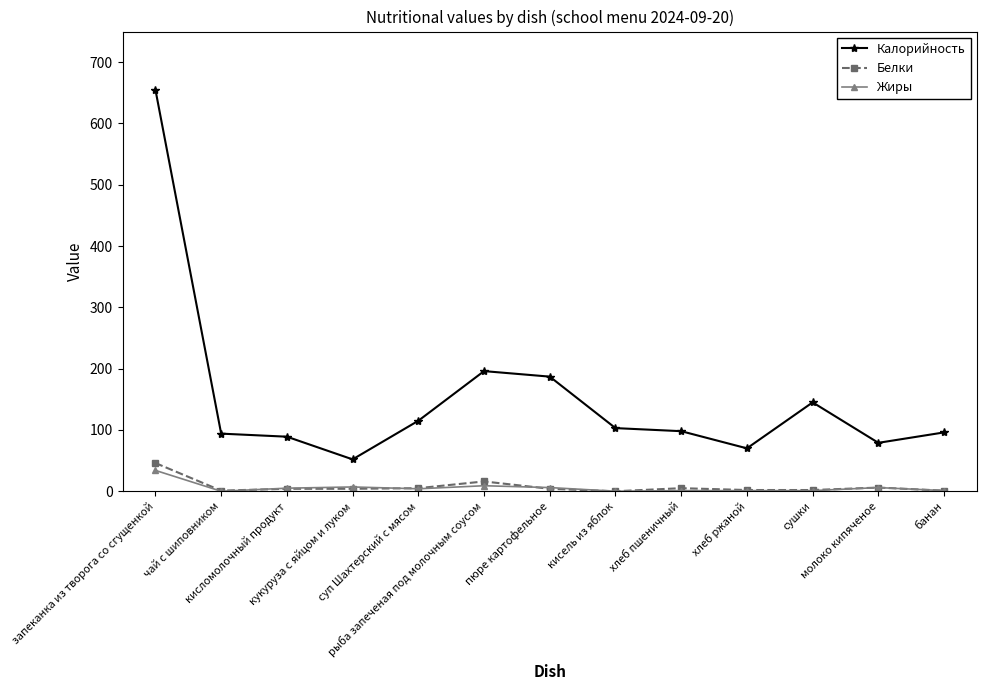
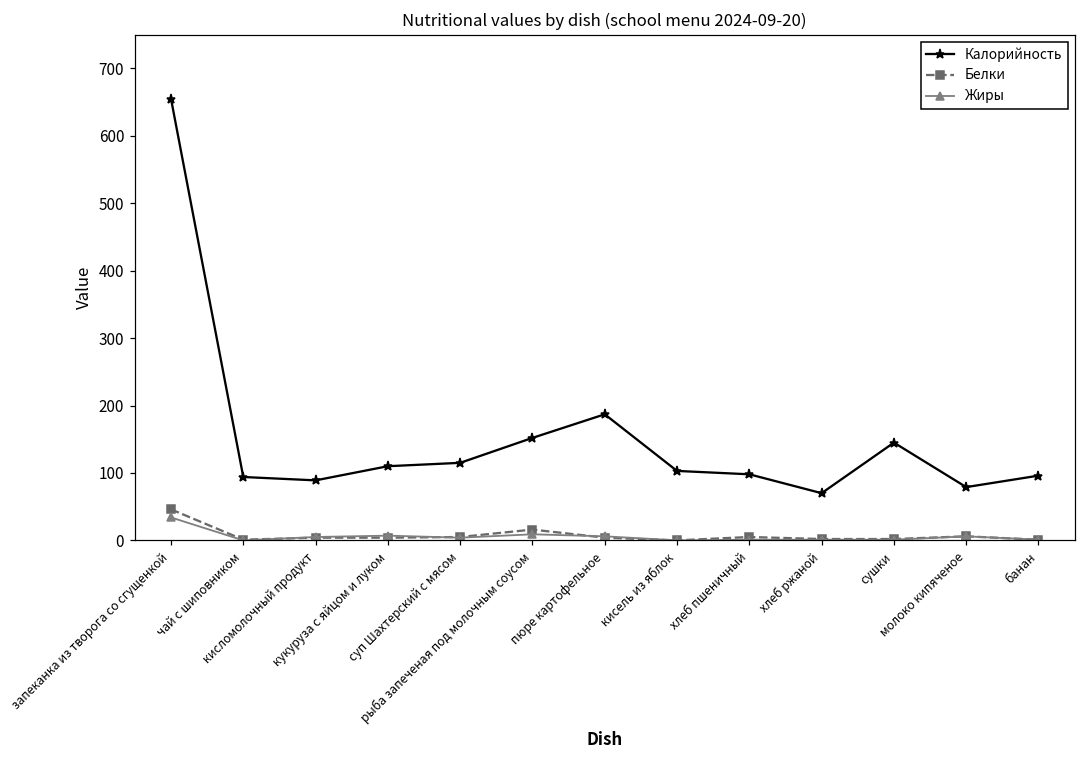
Калорийность, кукуруза с яйцом и луком: 50 -> 110
Калорийность, рыба запеченая под молочным соусом: 200 -> 150
